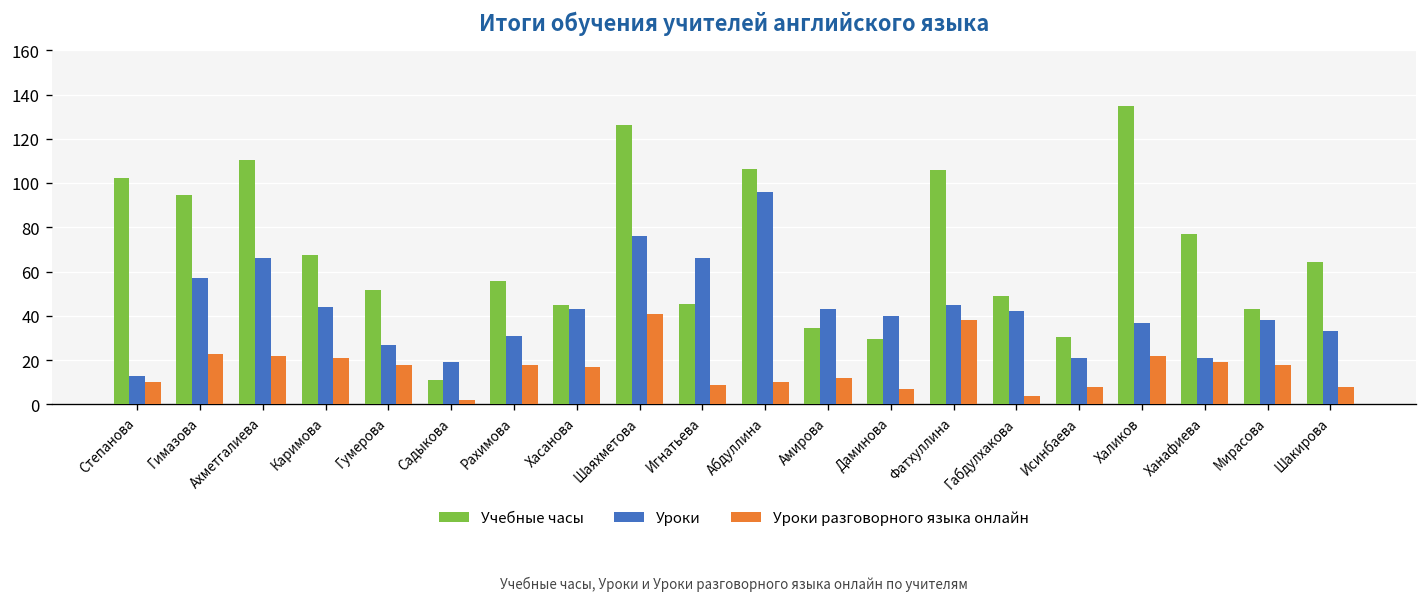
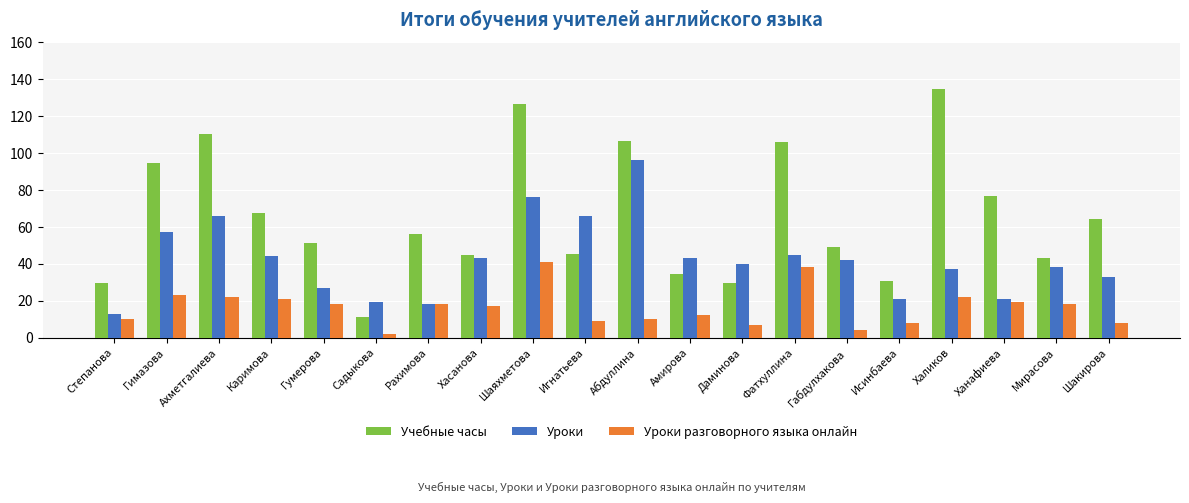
Учебные часы, Степанова: 102 -> 30
Уроки, Рахимова: 31 -> 18
